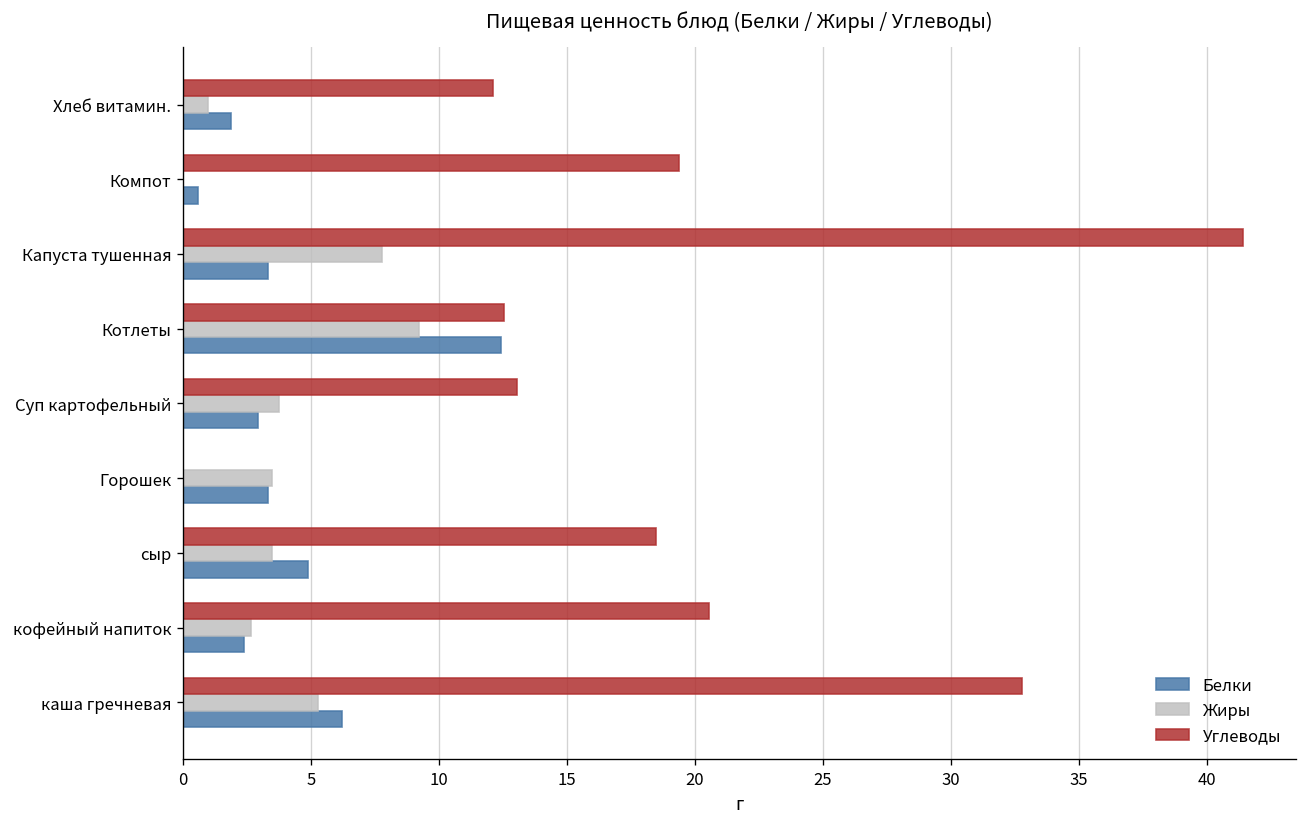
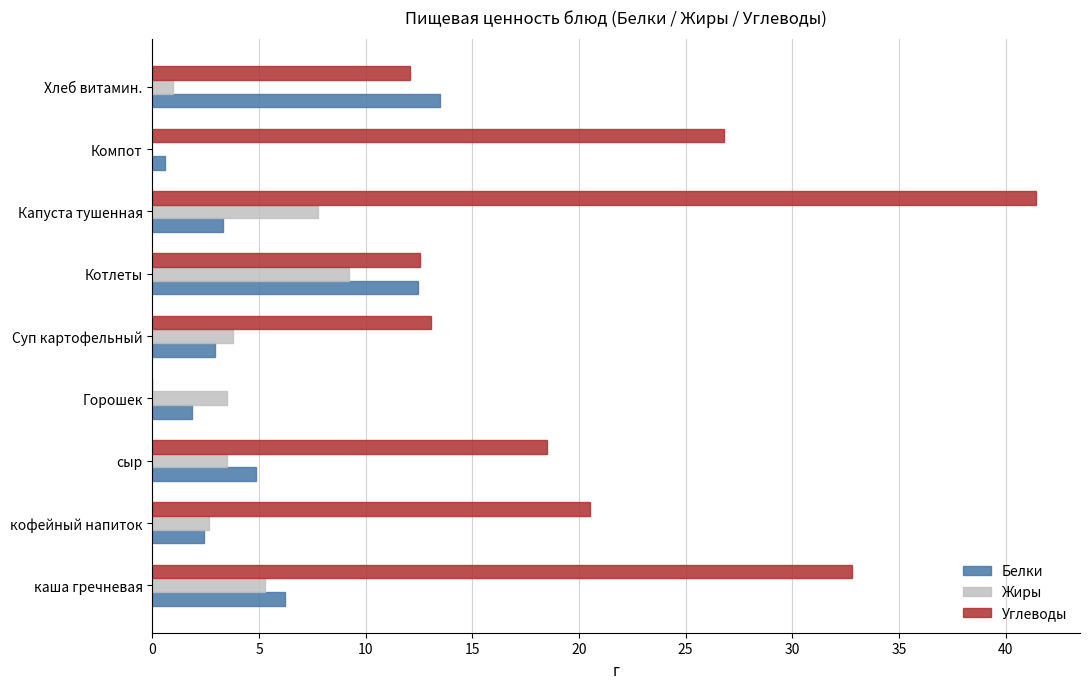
Белки, Хлеб витамин.: 1.9 -> 13.5
Углеводы, Компот: 19.4 -> 26.8
Белки, Горошек: 3.3 -> 1.9
